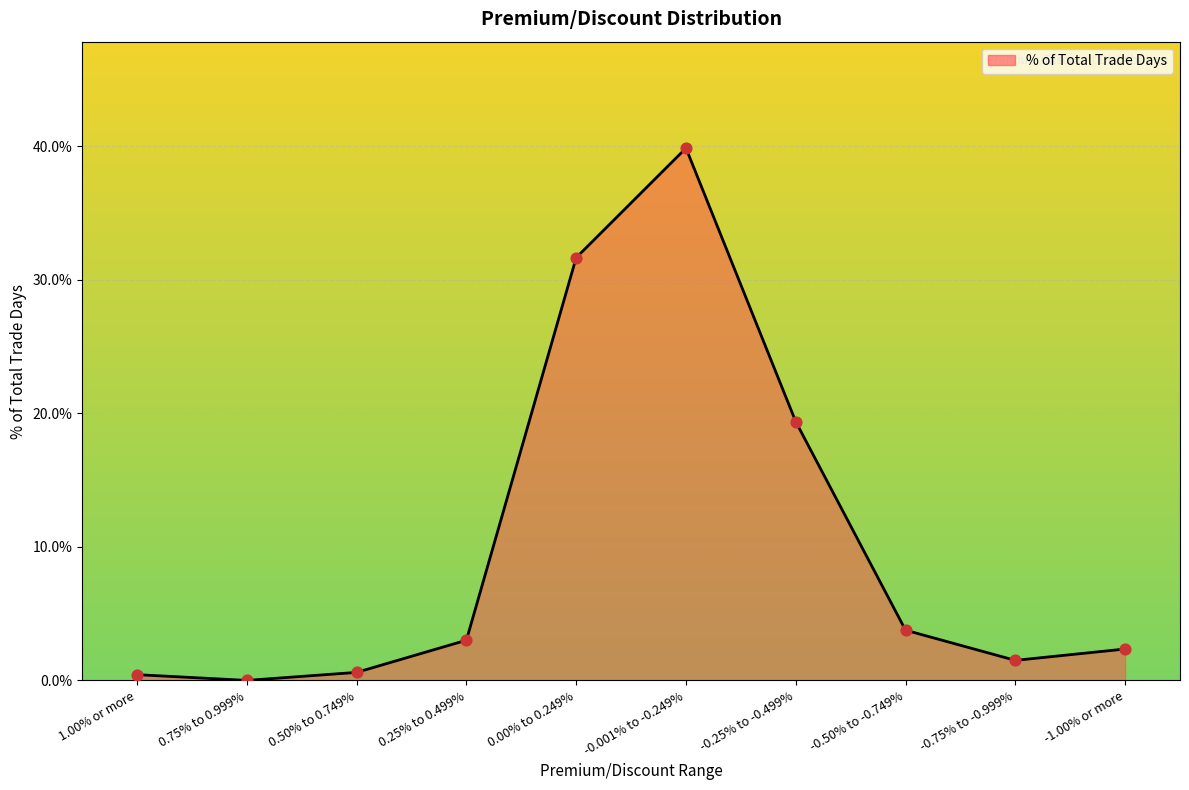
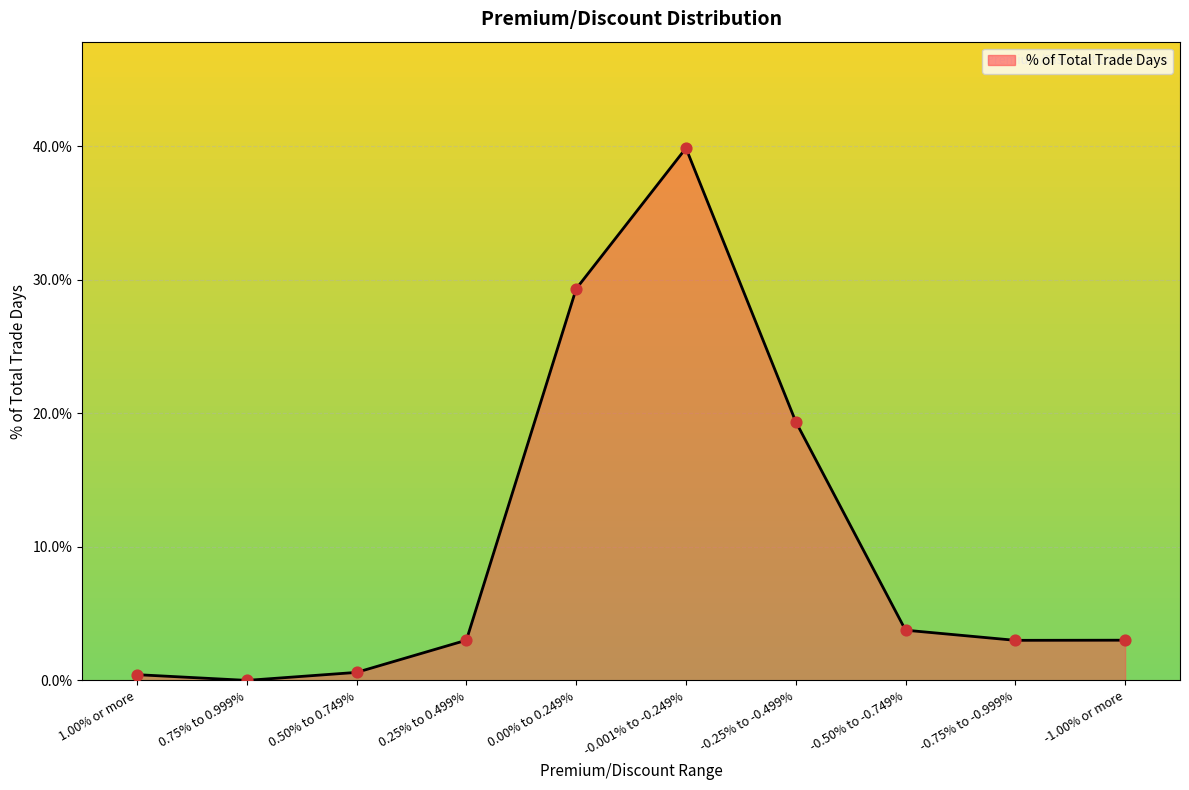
0.00% to 0.249%: 31.7% -> 29.3%
-0.75% to -0.999%: 1.5% -> 3.0%
-1.00% or more: 2.4% -> 3.0%
